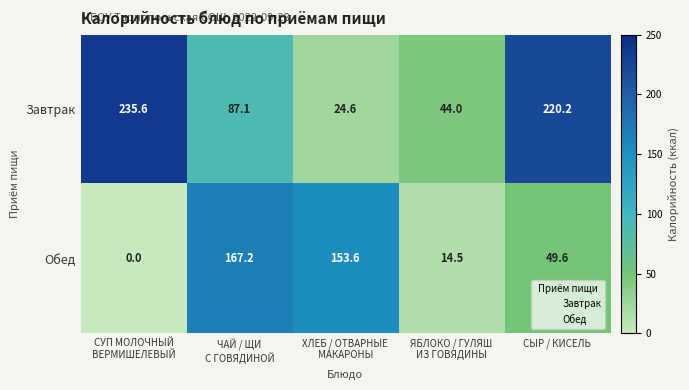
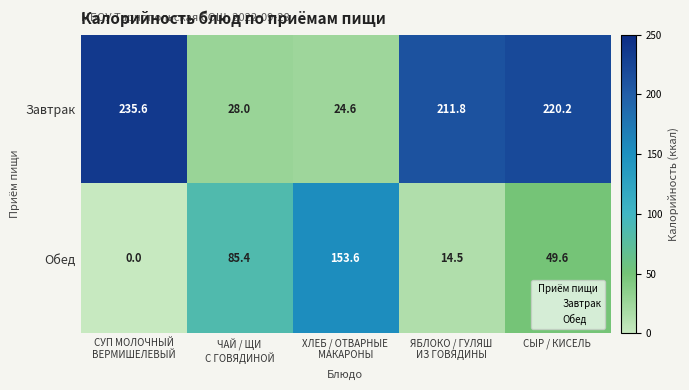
Завтрак, ЧАЙ / ЩИ С ГОВЯДИНОЙ: 87.1 -> 28.0
Завтрак, ЯБЛОКО / ГУЛЯШ ИЗ ГОВЯДИНЫ: 44.0 -> 211.8
Обед, ЧАЙ / ЩИ С ГОВЯДИНОЙ: 167.2 -> 85.4
